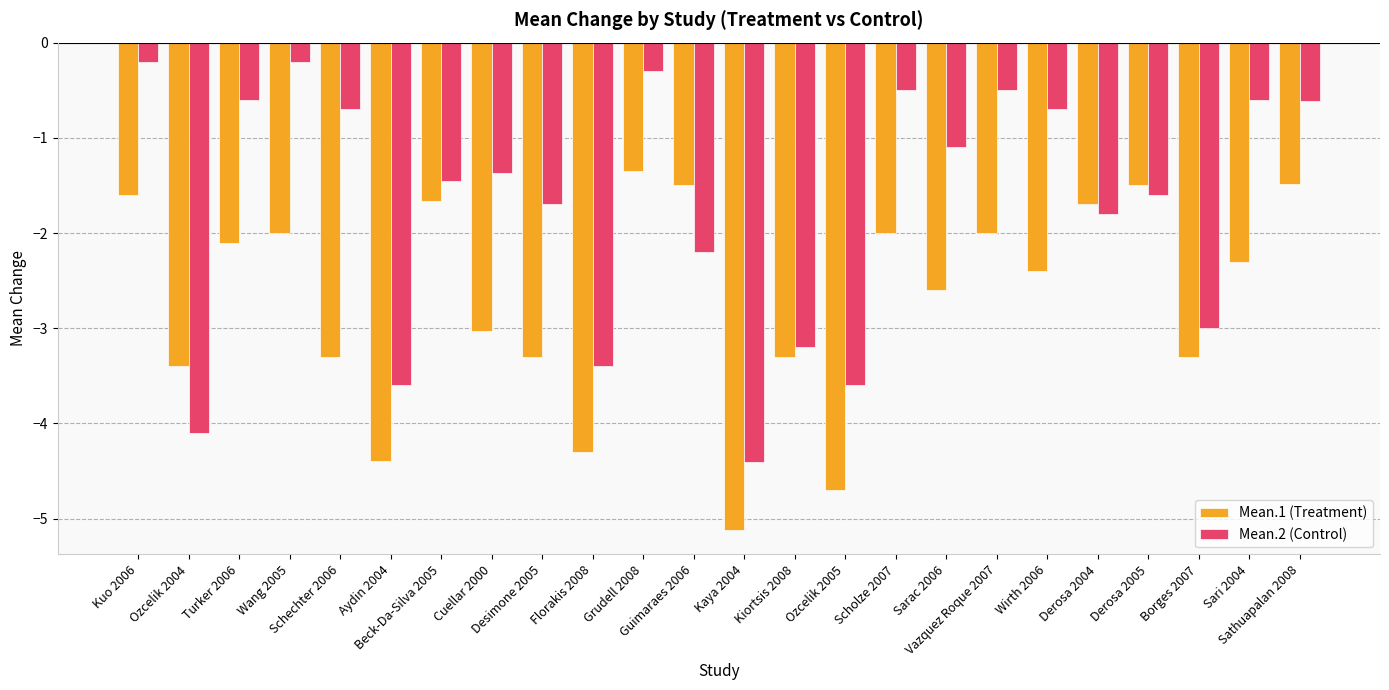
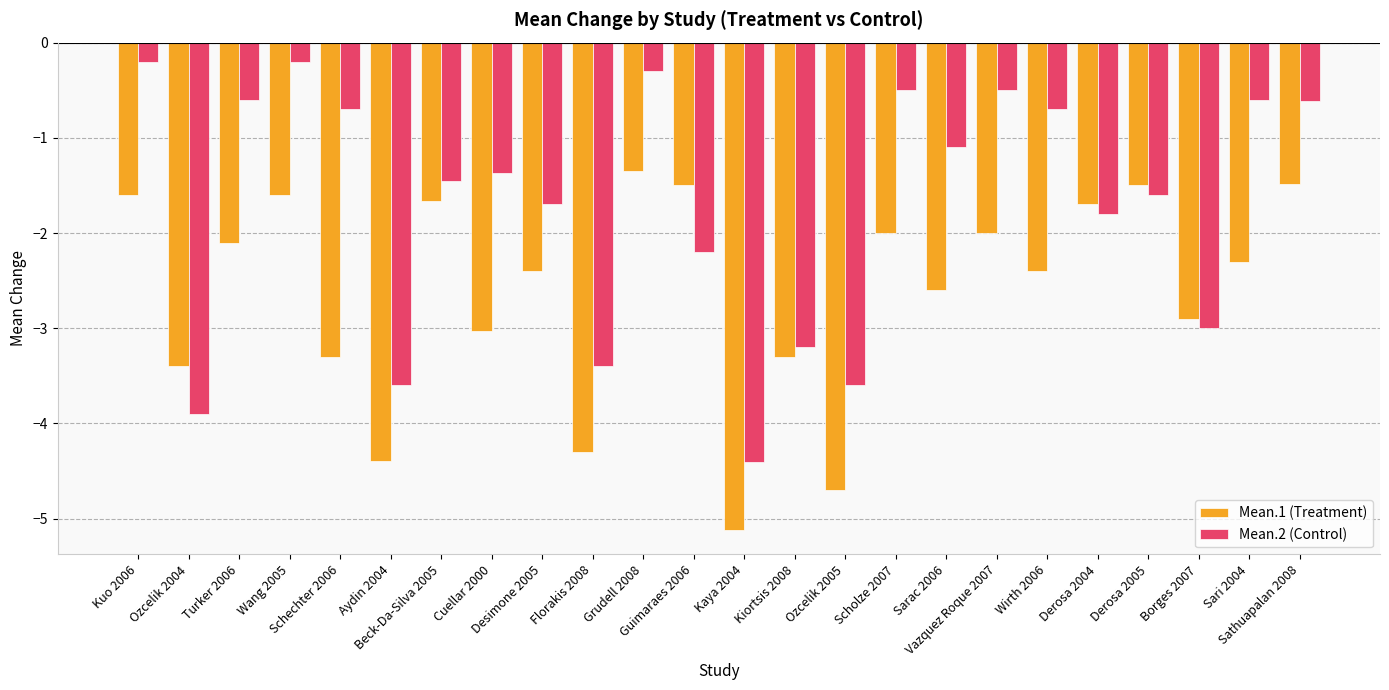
Mean.2 (Control), Ozcelik 2004: -4.1 -> -3.9
Mean.1 (Treatment), Wang 2005: -2.0 -> -1.6
Mean.1 (Treatment), Desimone 2005: -3.3 -> -2.4
Mean.1 (Treatment), Borges 2007: -3.3 -> -2.9
